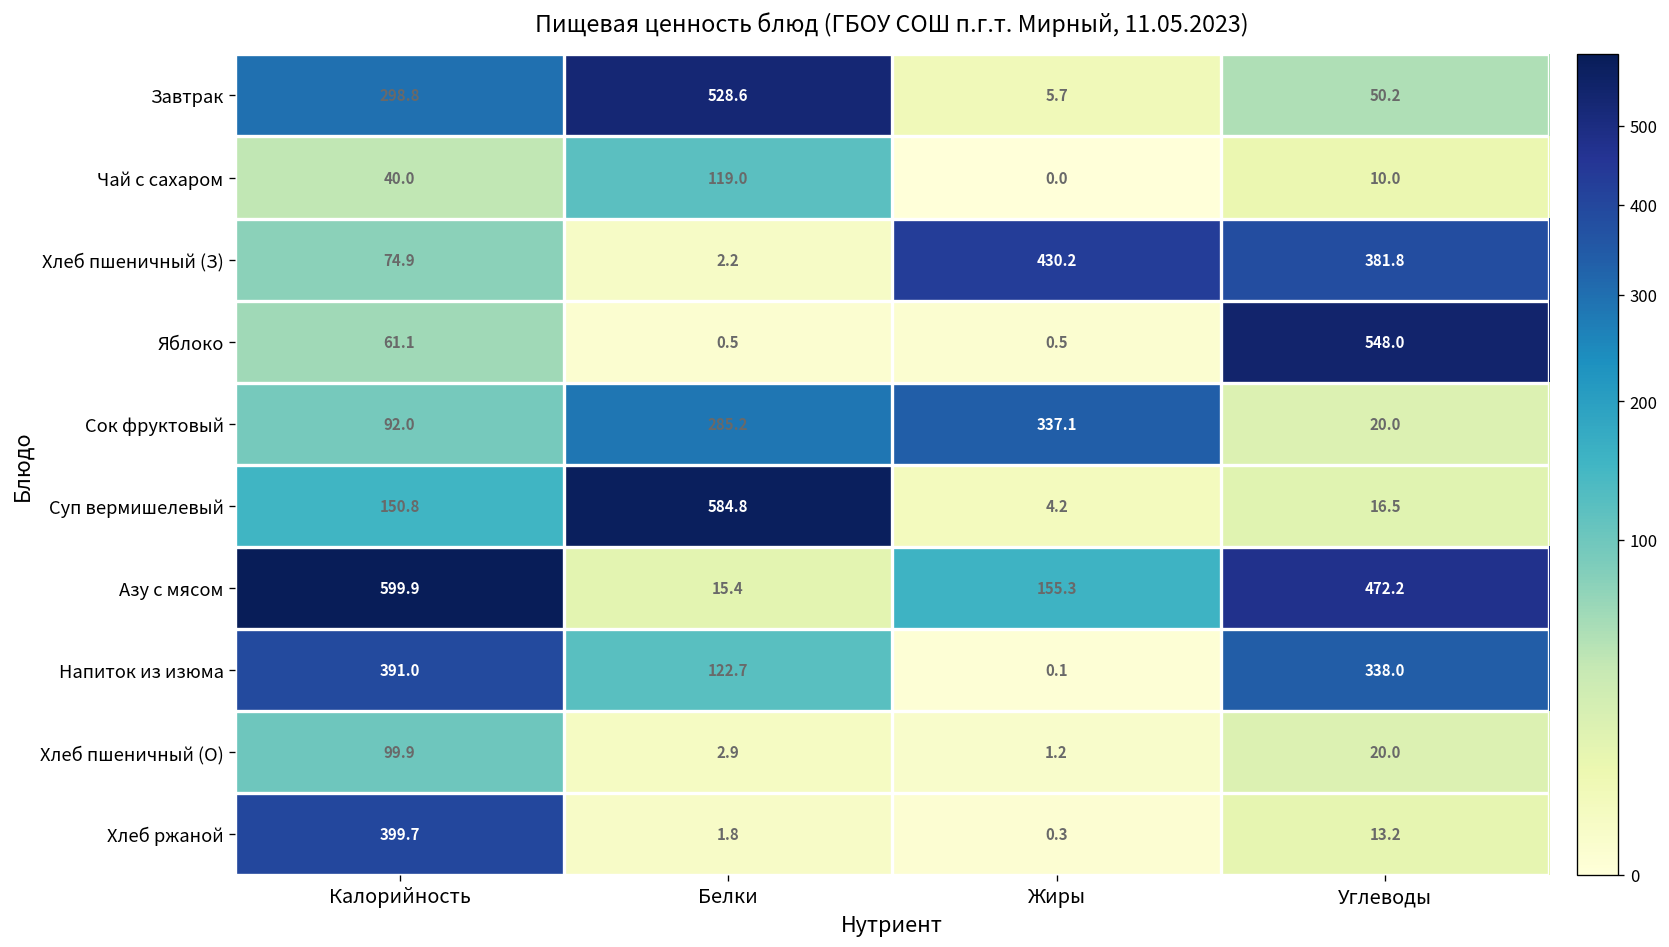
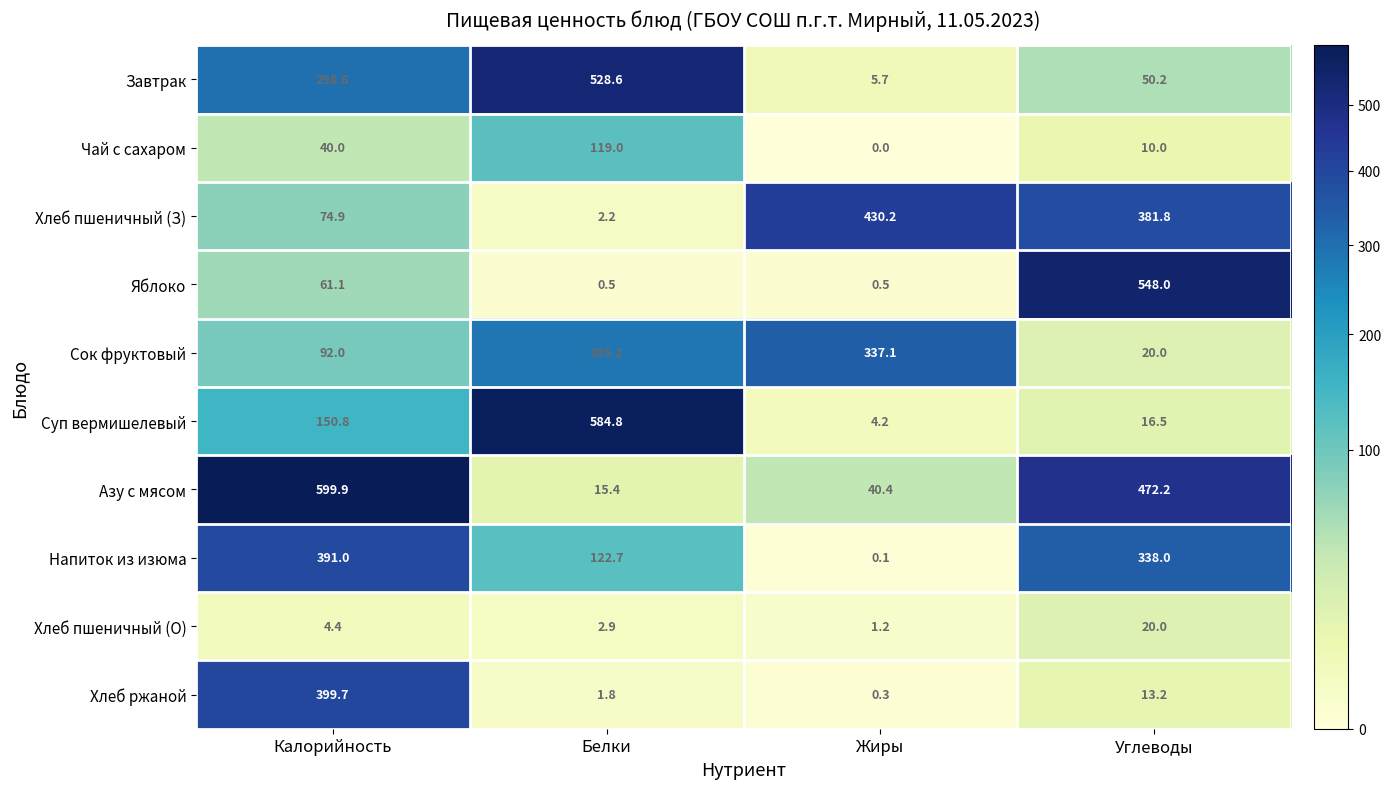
Азу с мясом, Жиры: 155.3 -> 40.4
Хлеб пшеничный (О), Калорийность: 99.9 -> 4.4
